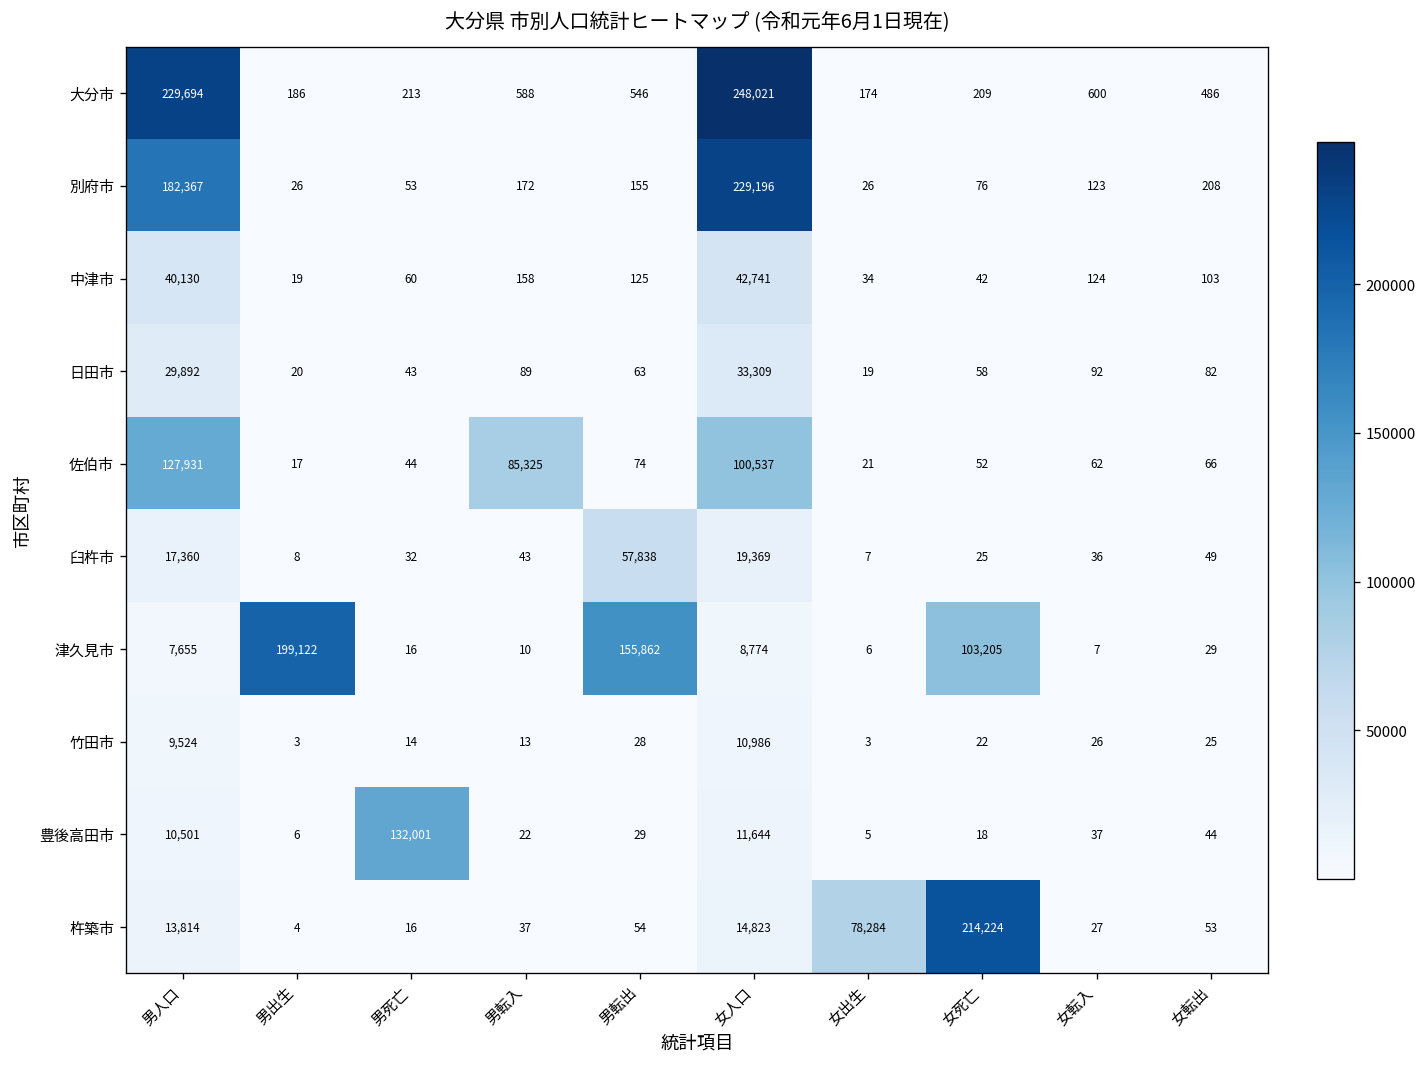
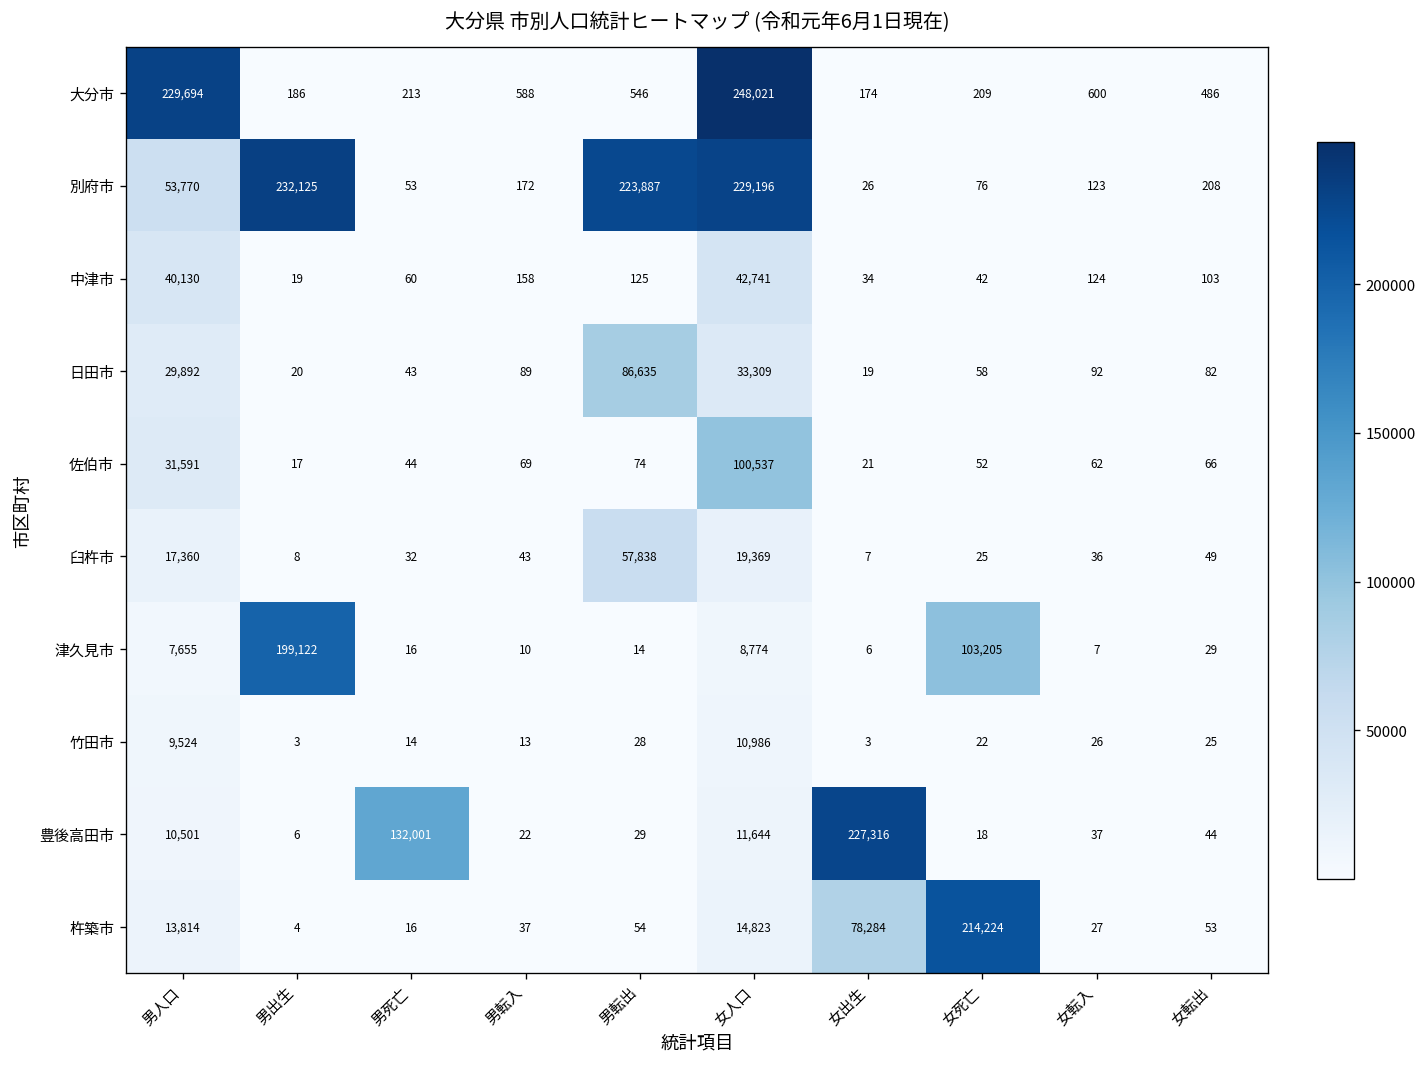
別府市, 男人口: 182,367 -> 53,770
別府市, 男出生: 26 -> 232,125
別府市, 男転出: 155 -> 223,887
日田市, 男転出: 63 -> 86,635
佐伯市, 男人口: 127,931 -> 31,591
佐伯市, 男転入: 85,325 -> 69
津久見市, 男転出: 155,862 -> 14
豊後高田市, 女出生: 5 -> 227,316
